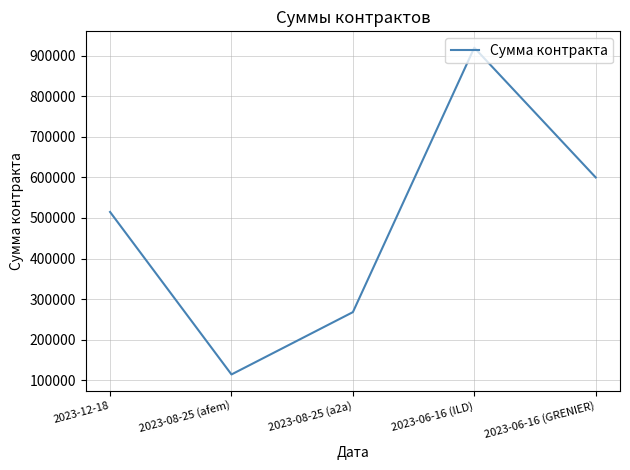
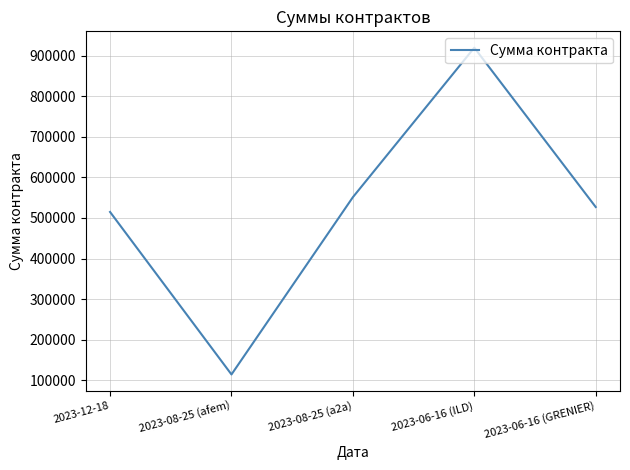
2023-08-25 (a2a): 270000 -> 550000
2023-06-16 (GRENIER): 600000 -> 530000
